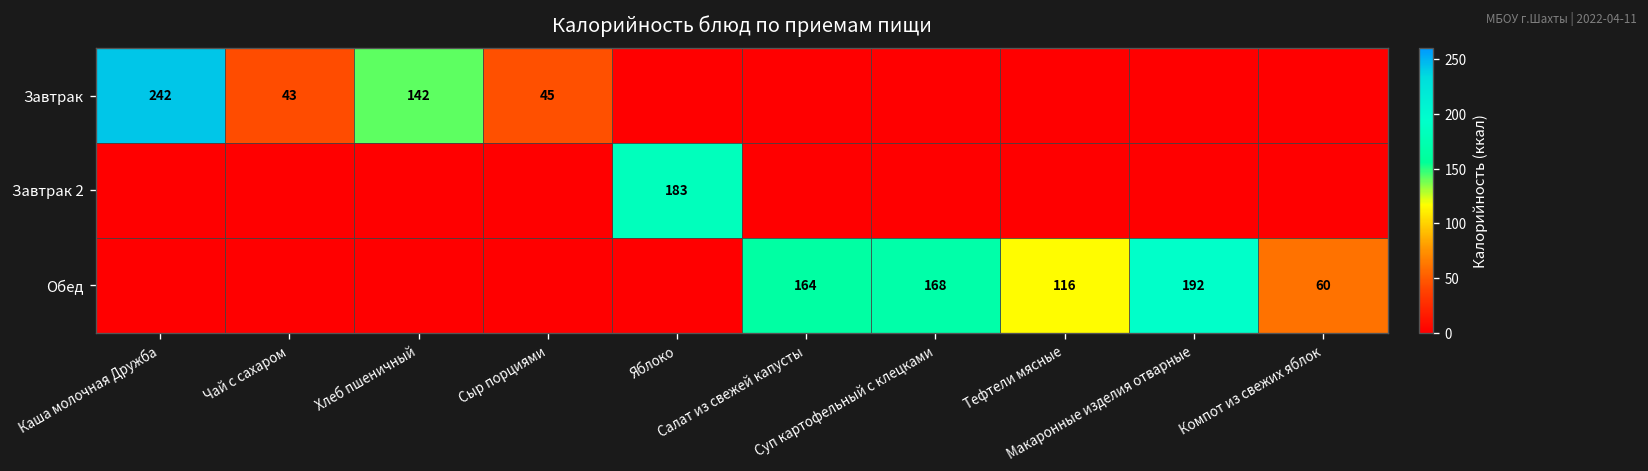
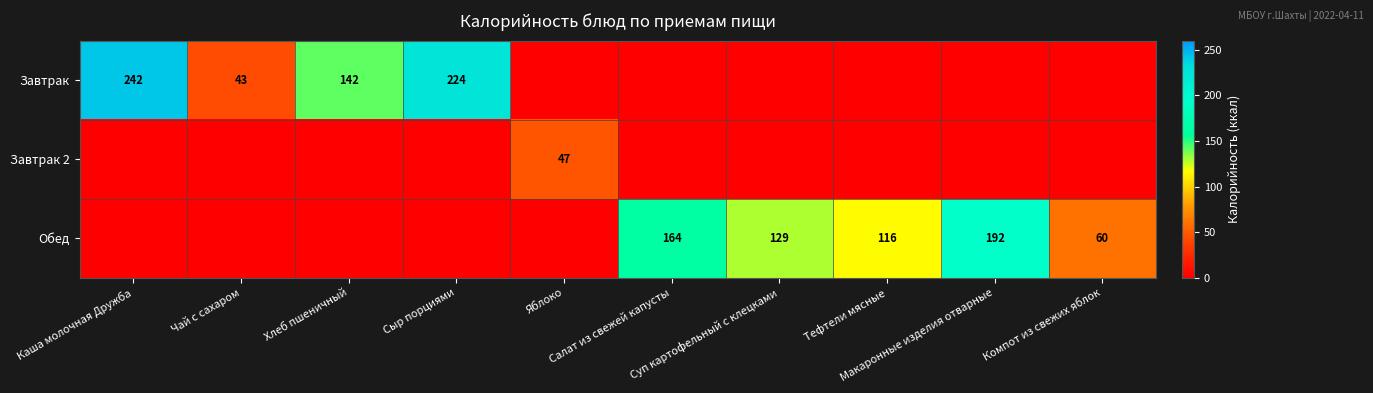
Завтрак, Сыр порциями: 45 -> 224
Завтрак 2, Яблоко: 183 -> 47
Обед, Суп картофельный с клецками: 168 -> 129
